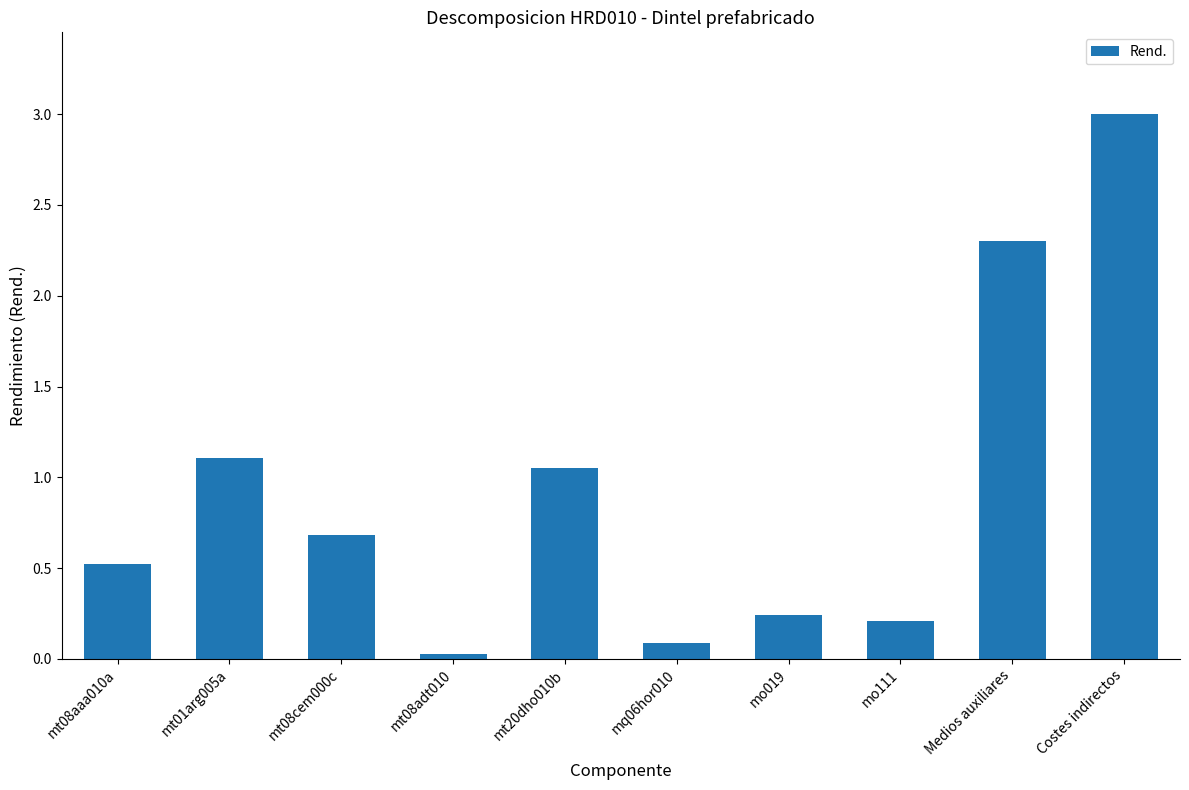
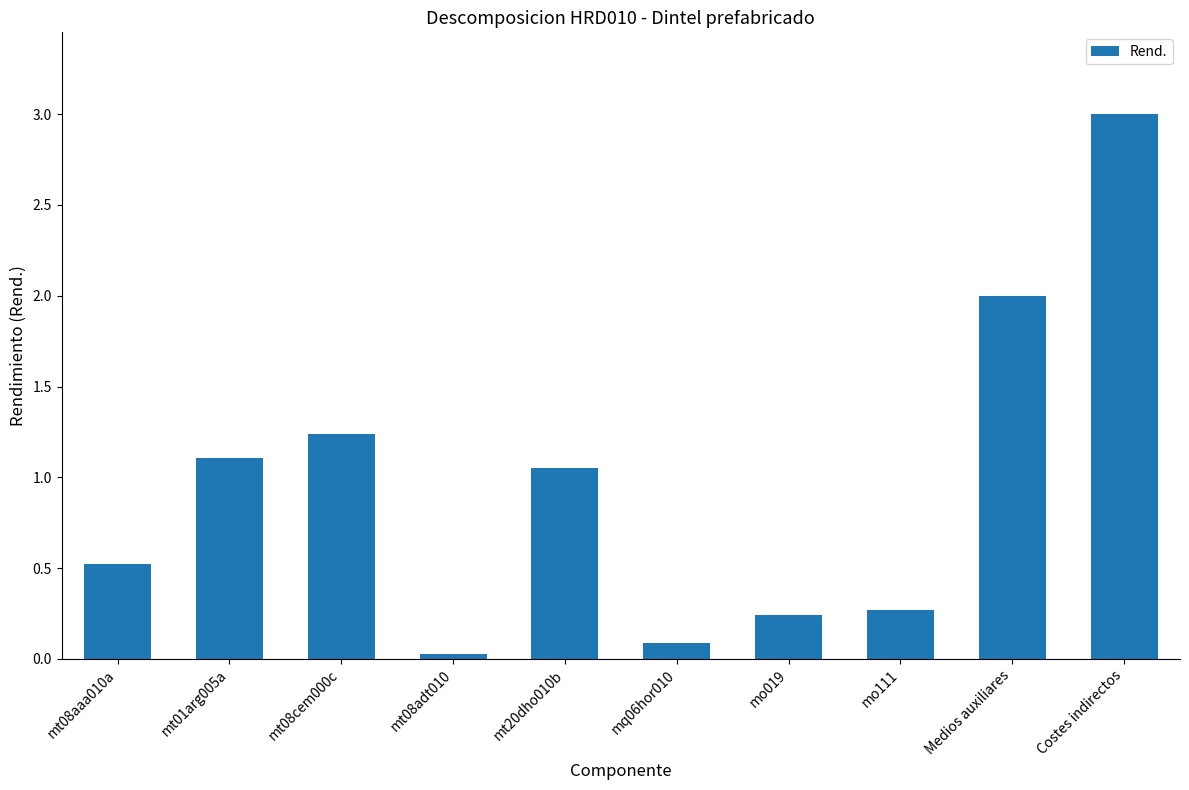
mt08cem000c: 0.68 -> 1.24
mo111: 0.21 -> 0.27
Medios auxiliares: 2.3 -> 2.0
